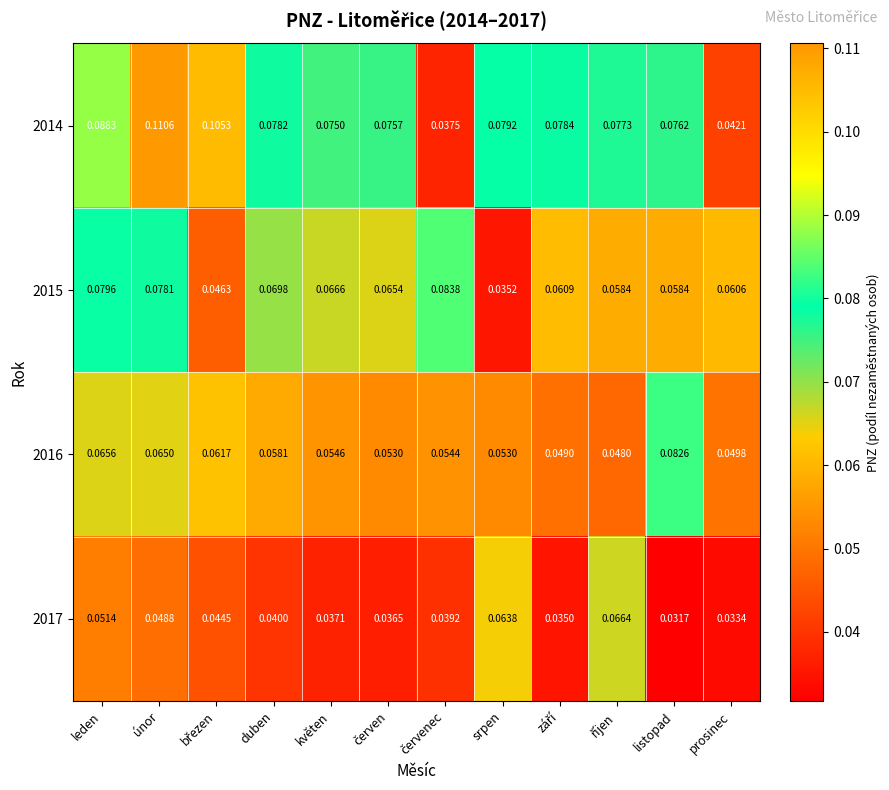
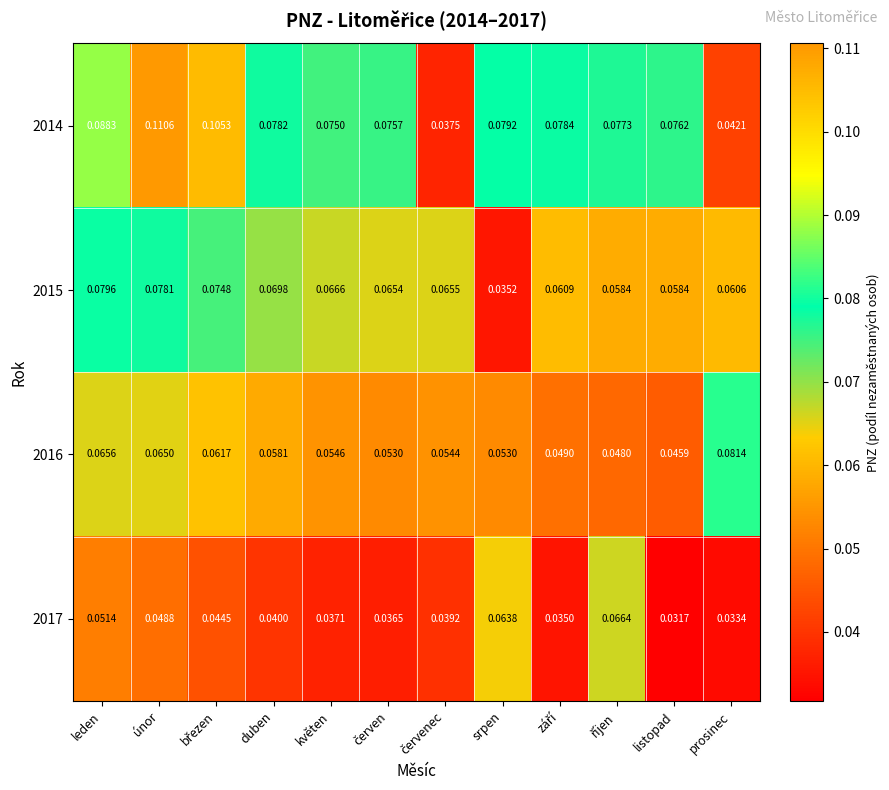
2015, březen: 0.0463 -> 0.0748
2015, červenec: 0.0838 -> 0.0655
2016, listopad: 0.0826 -> 0.0459
2016, prosinec: 0.0498 -> 0.0814
